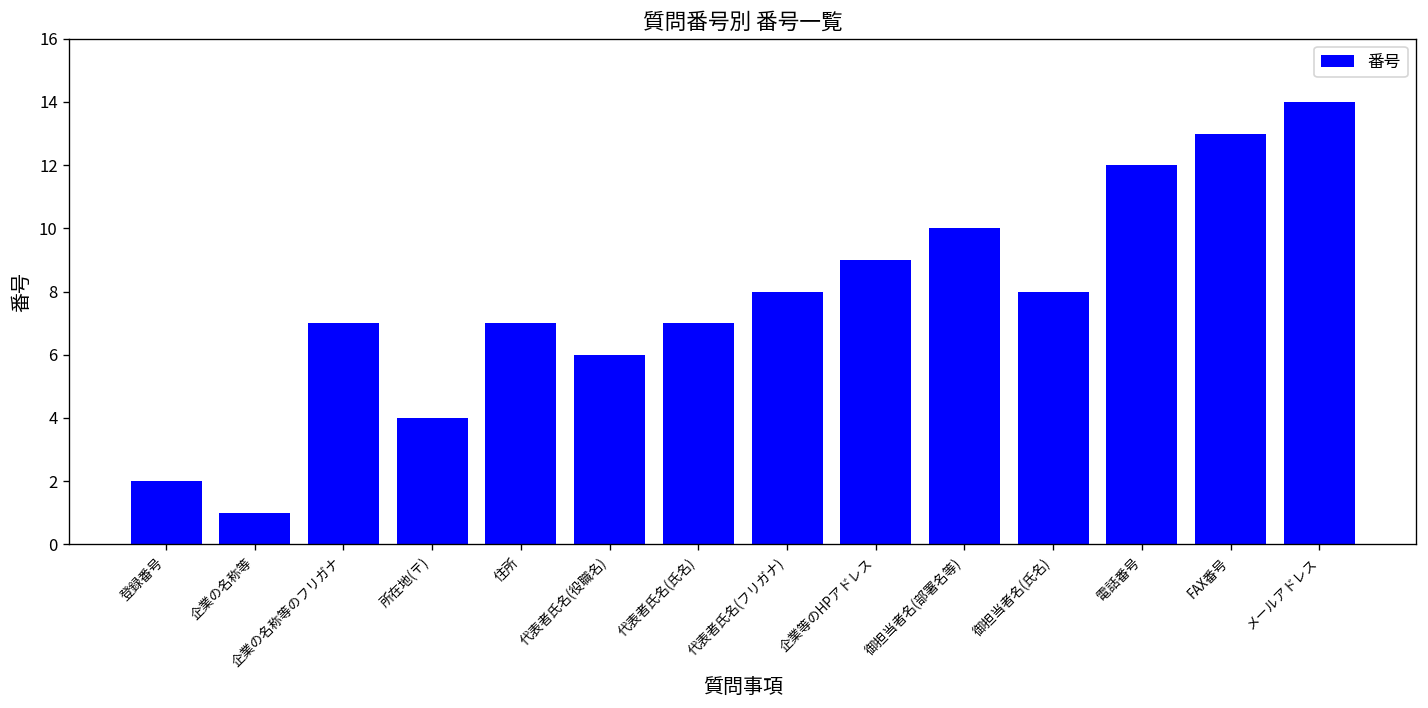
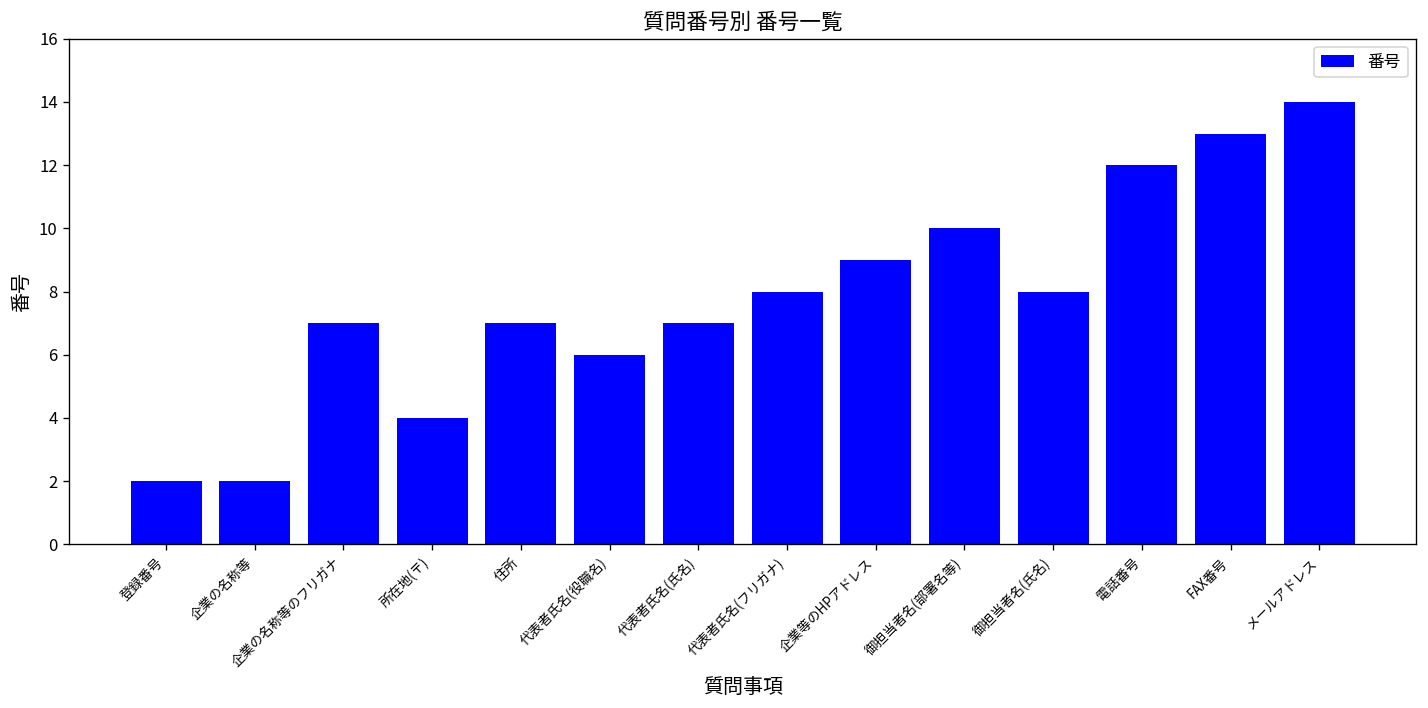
企業の名称等: 1 -> 2
